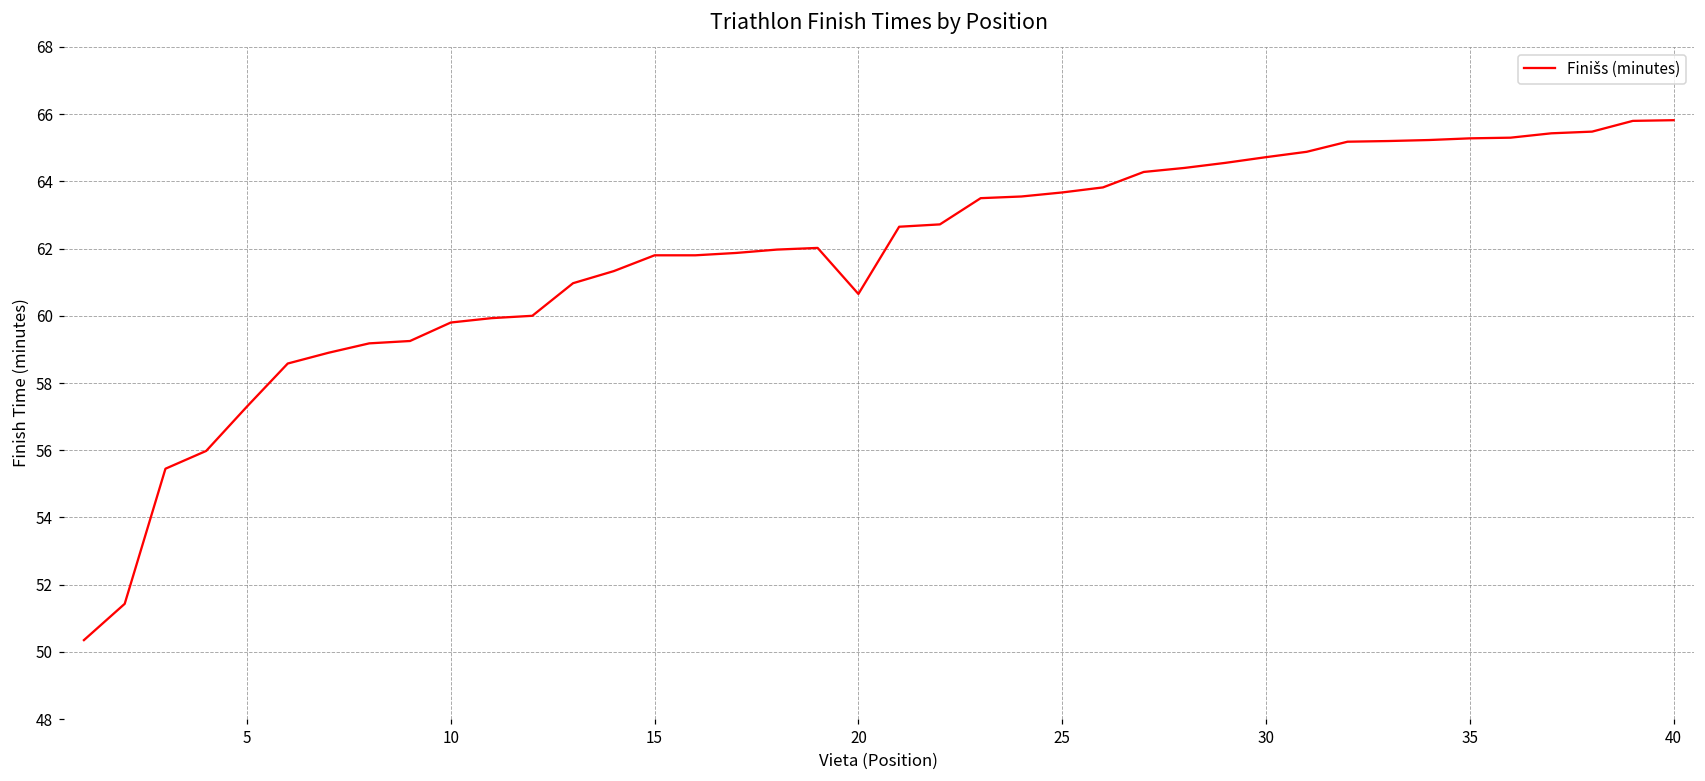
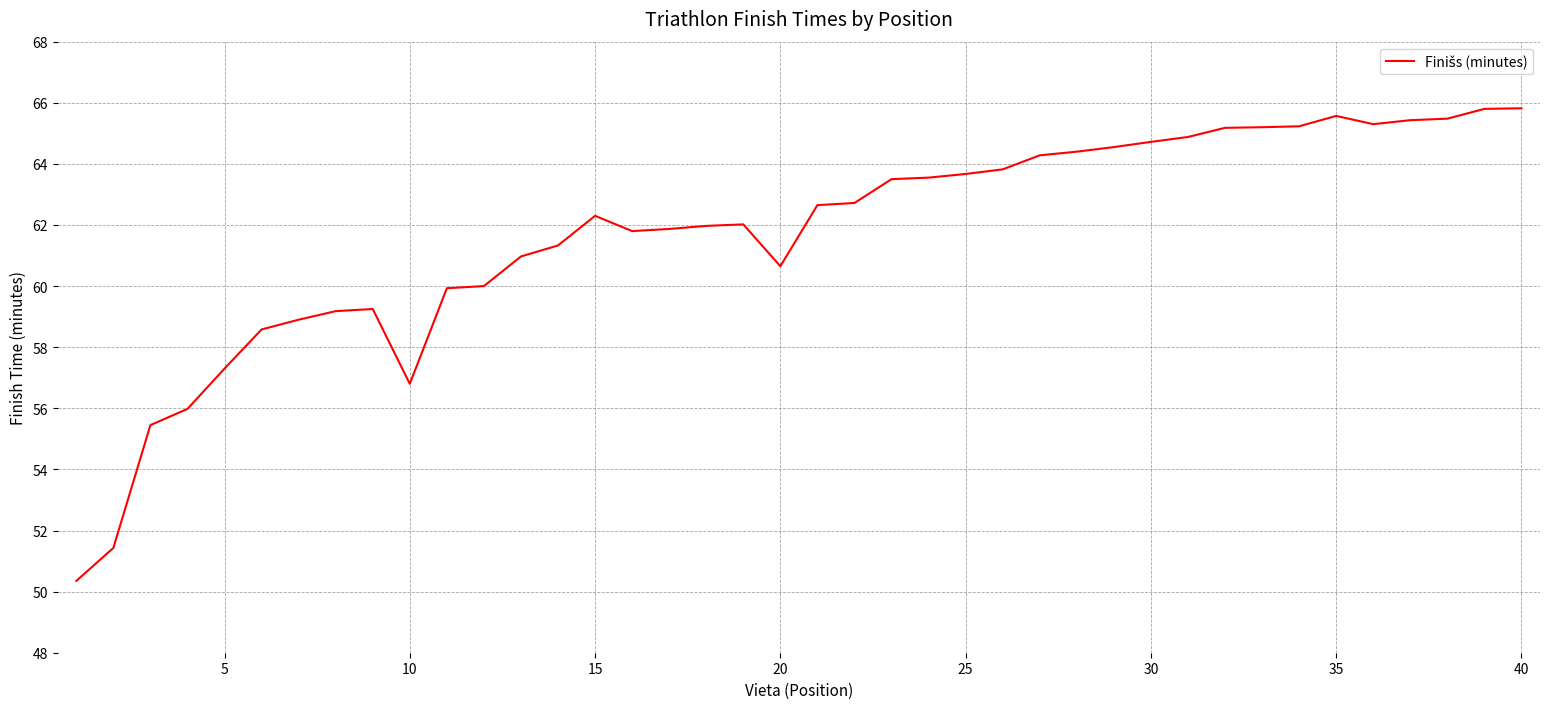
10: 59.8 -> 56.8
15: 61.8 -> 62.3
35: 65.3 -> 65.6
